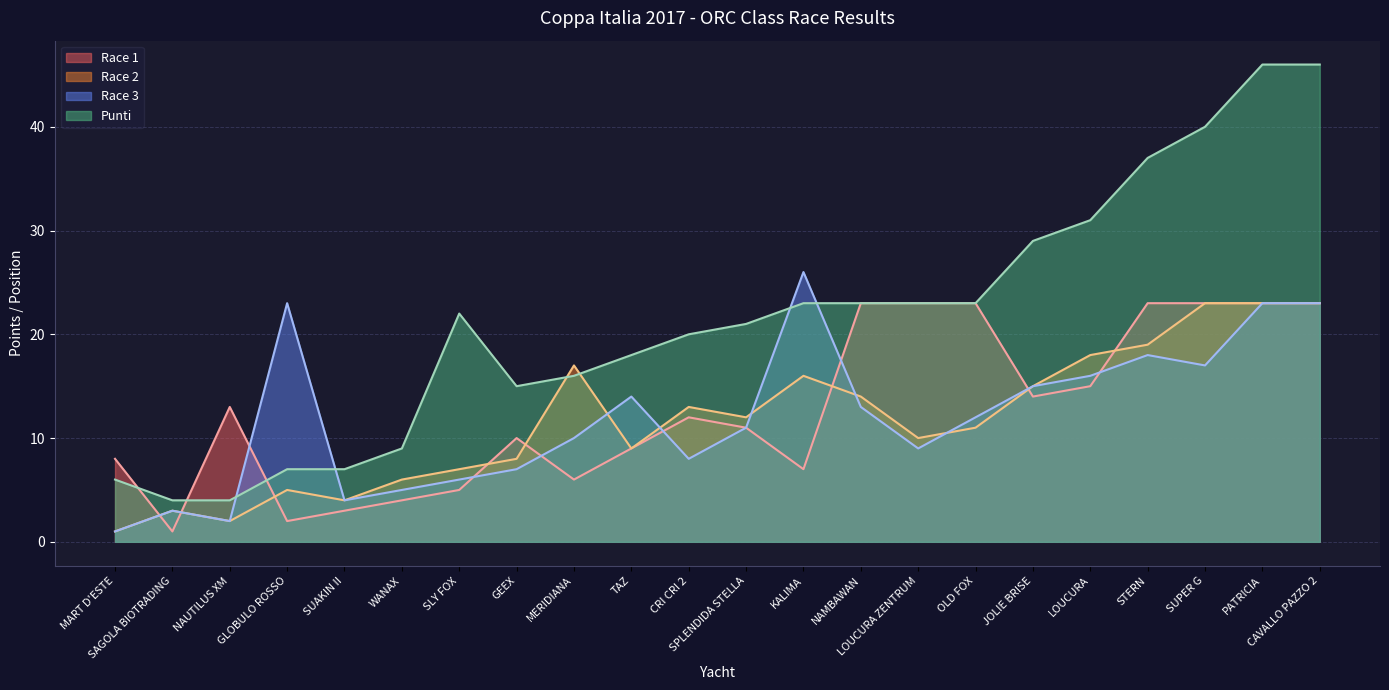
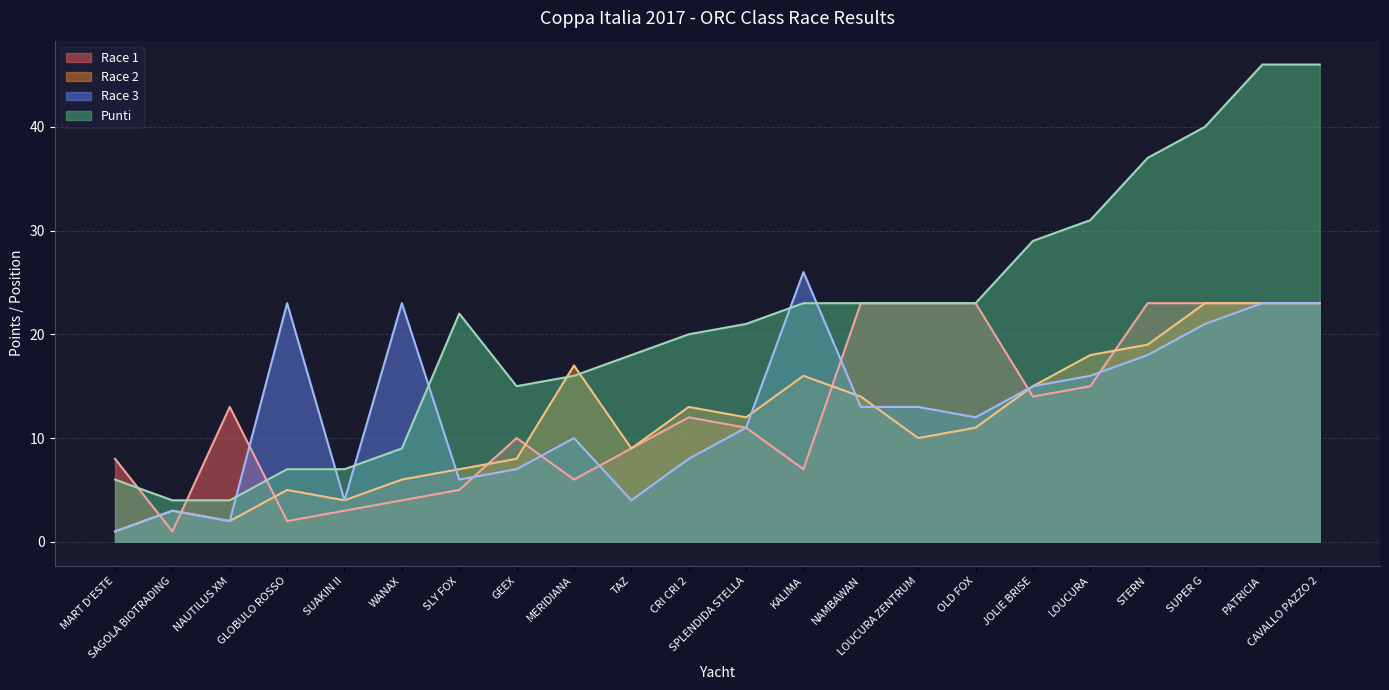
Race 3, WANAX: 5 -> 23
Race 3, TAZ: 14 -> 4
Race 3, LOUCURA ZENTRUM: 9 -> 13
Race 3, SUPER G: 17 -> 21
